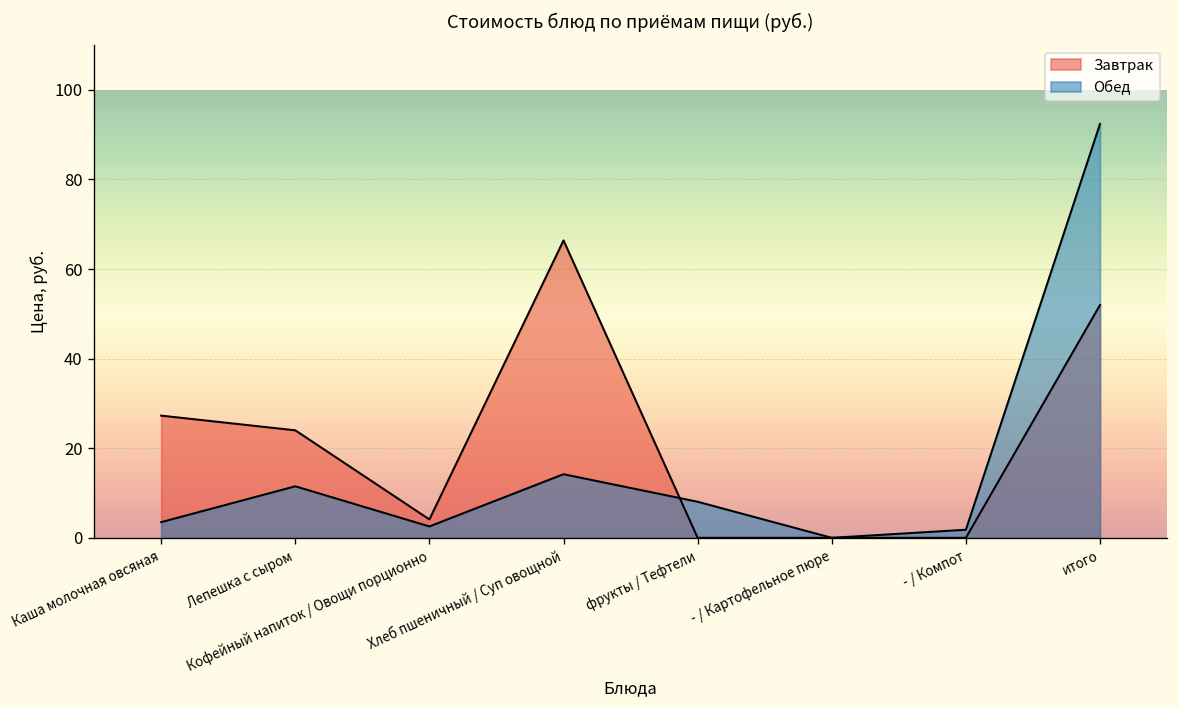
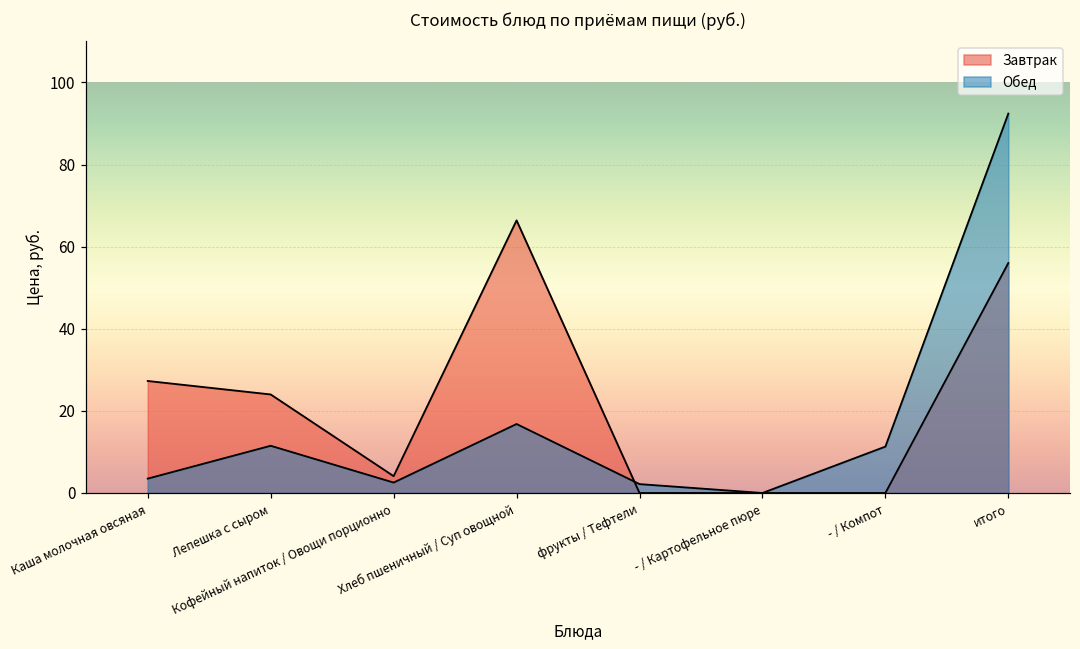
Обед, Хлеб пшеничный / Суп овощной: 14 -> 17
Обед, фрукты / Тефтели: 8 -> 2
Обед, - / Компот: 2 -> 11
Завтрак, итого: 52 -> 56
